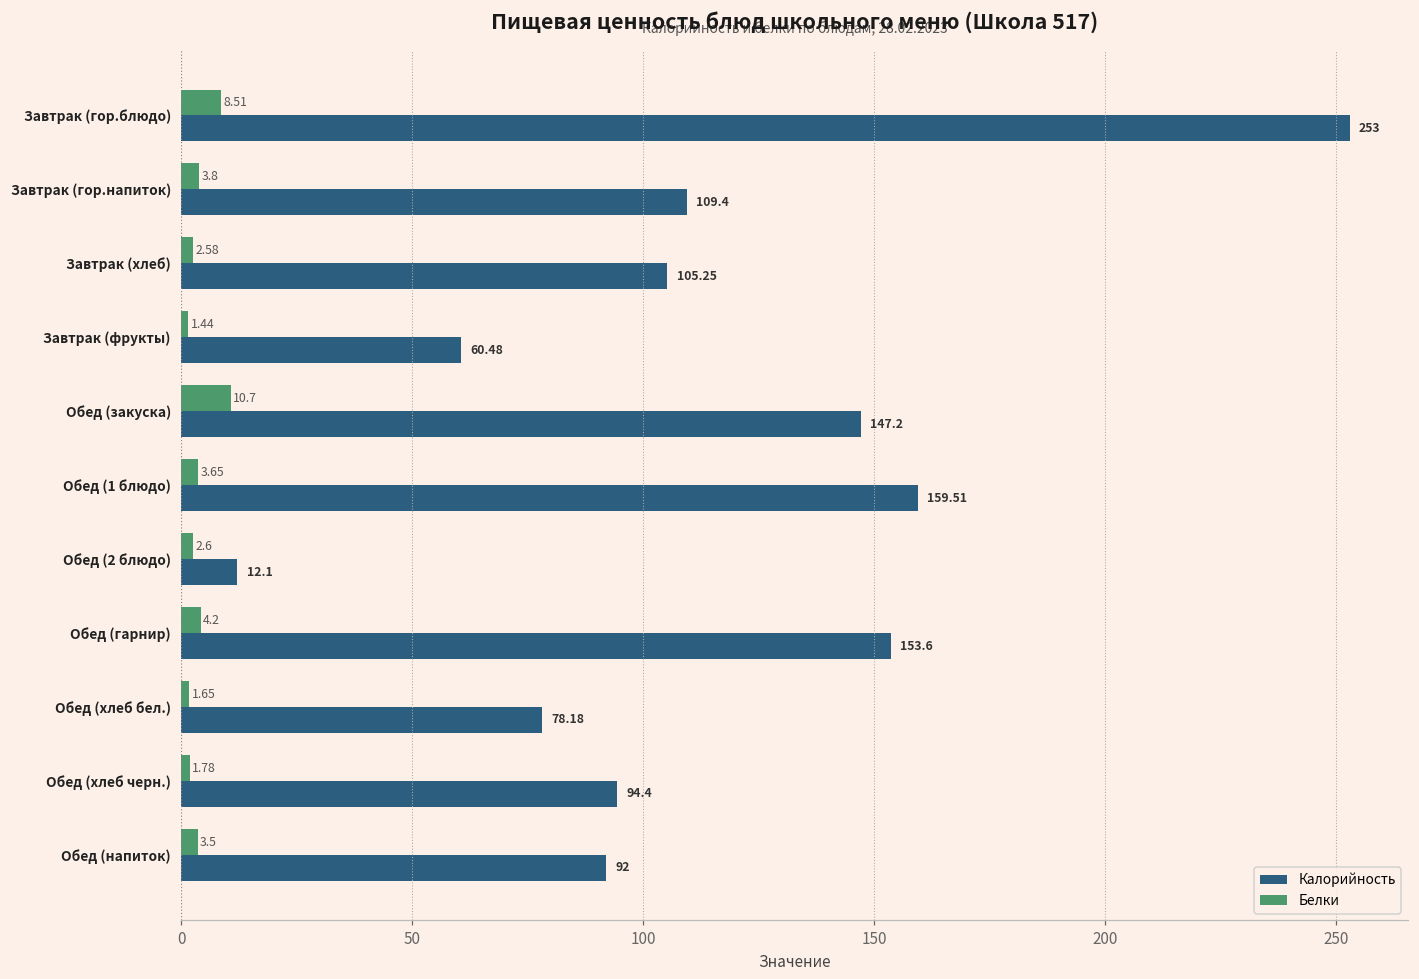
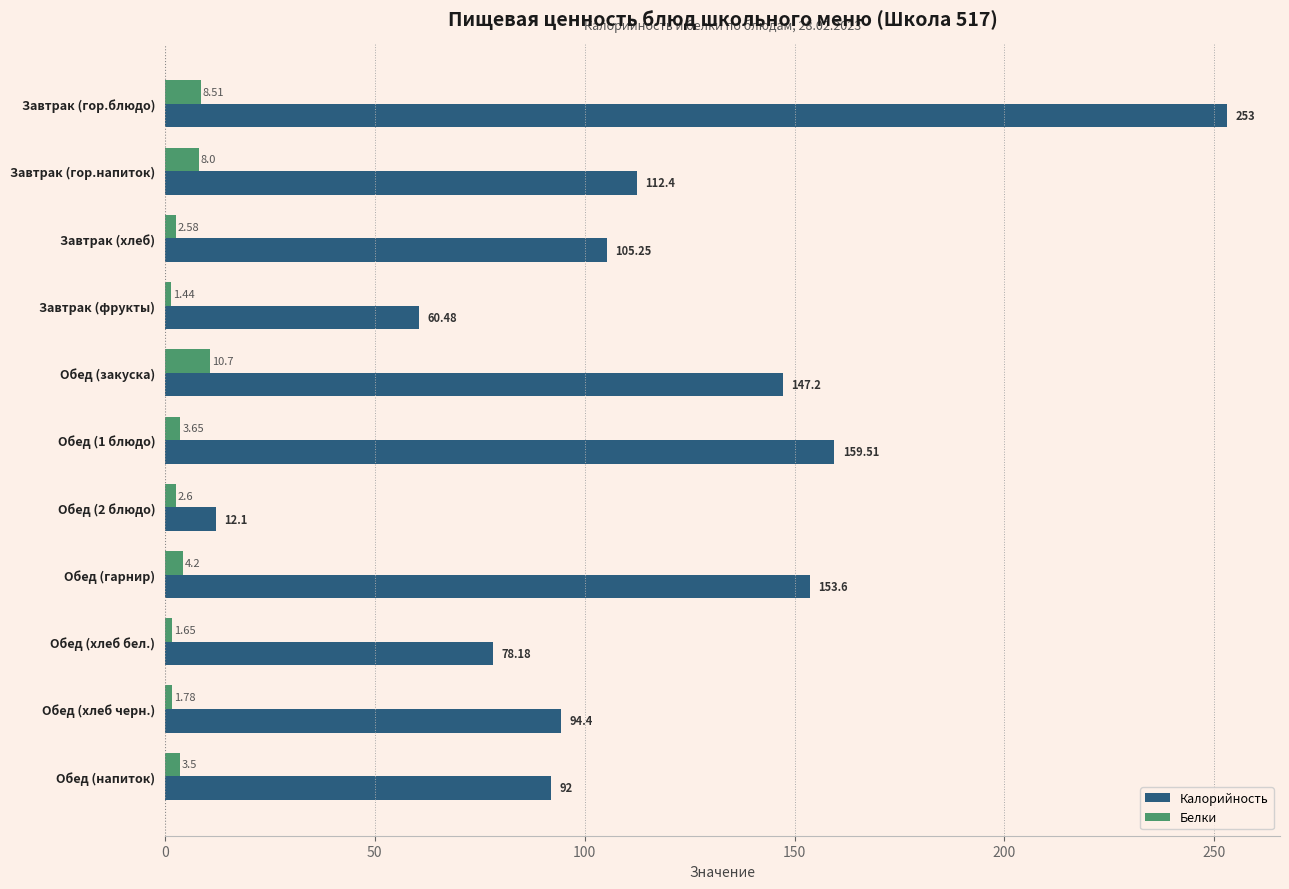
Белки, Завтрак (гор.напиток): 3.8 -> 8.0
Калорийность, Завтрак (гор.напиток): 109.4 -> 112.4
